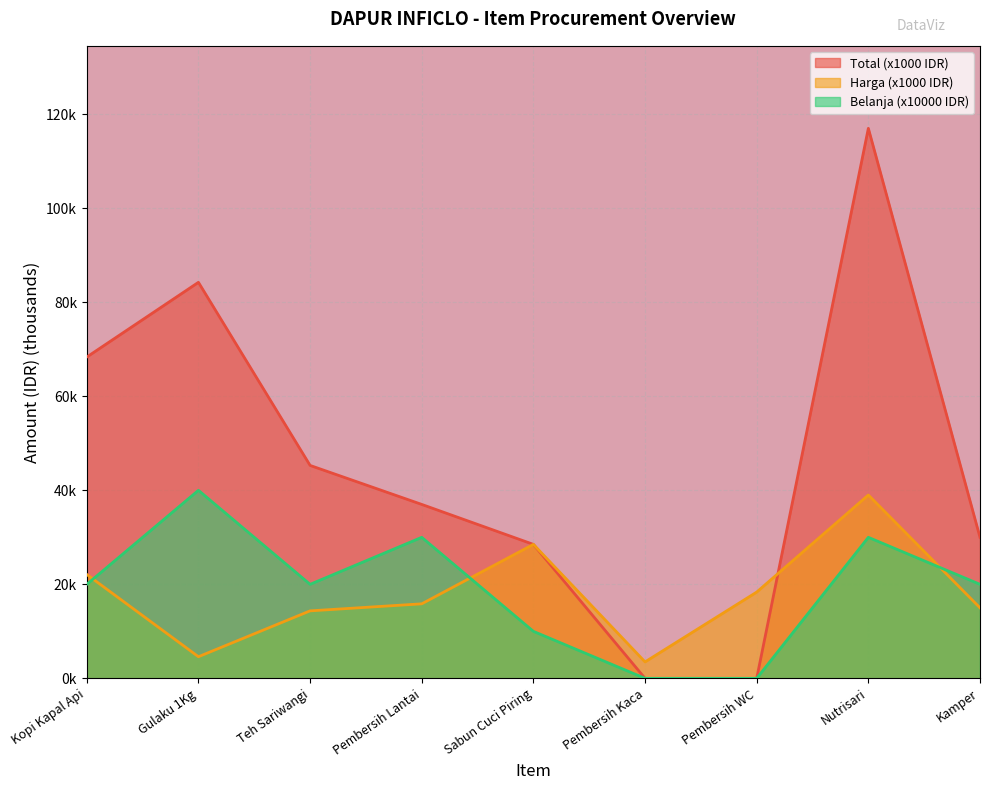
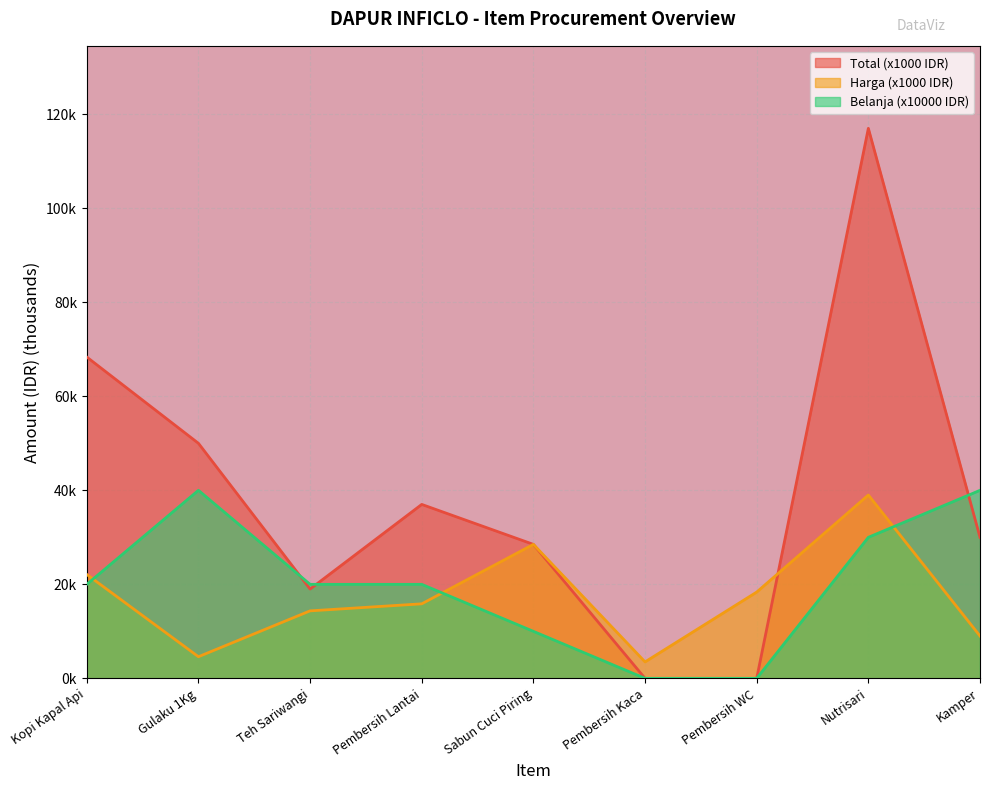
Total (x1000 IDR), Gulaku 1Kg: 84000 -> 50000
Total (x1000 IDR), Teh Sariwangi: 45000 -> 19000
Belanja (x10000 IDR), Pembersih Lantai: 30000 -> 20000
Harga (x1000 IDR), Kamper: 15000 -> 9000
Belanja (x10000 IDR), Kamper: 20000 -> 40000
